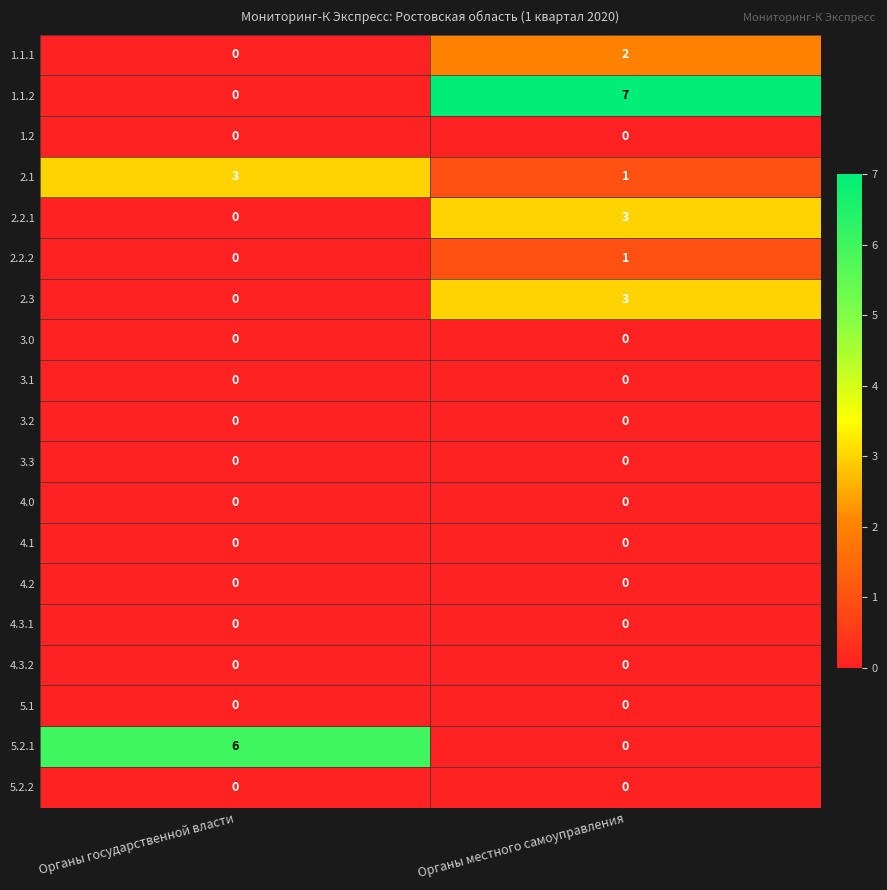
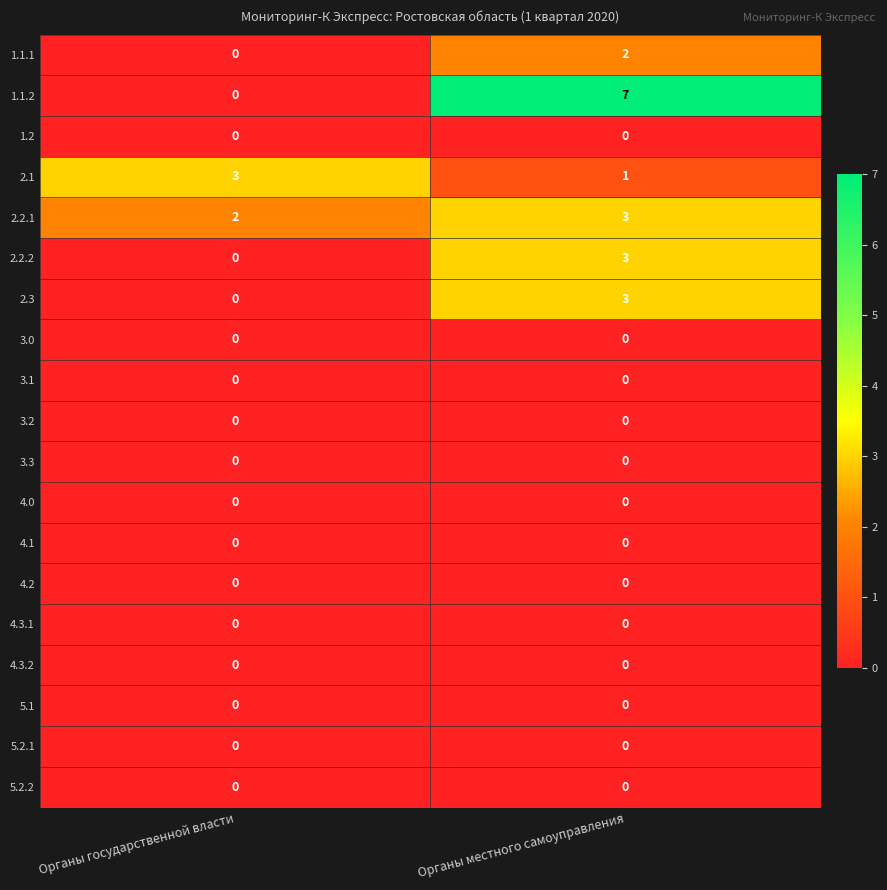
2.2.1, Органы государственной власти: 0 -> 2
2.2.2, Органы местного самоуправления: 1 -> 3
5.2.1, Органы государственной власти: 6 -> 0
